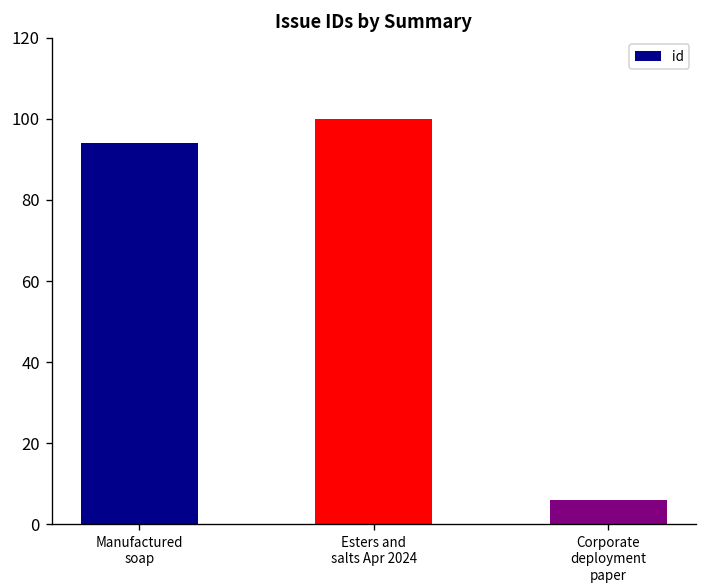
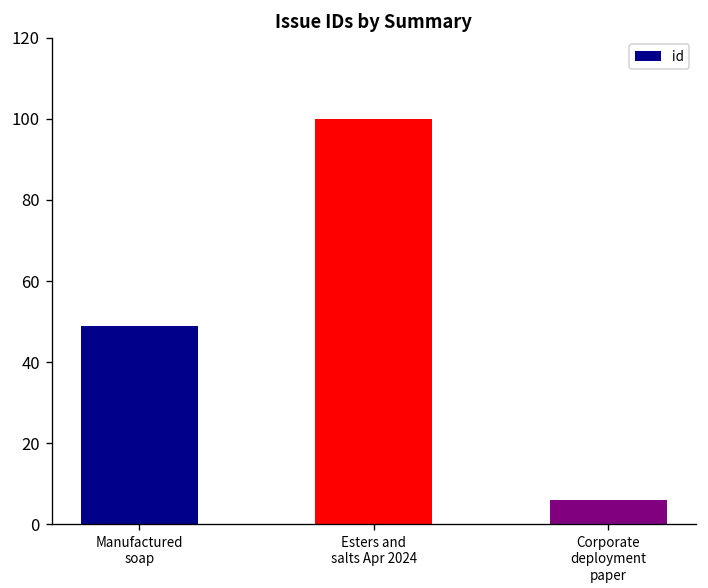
Manufactured soap: 94 -> 49
